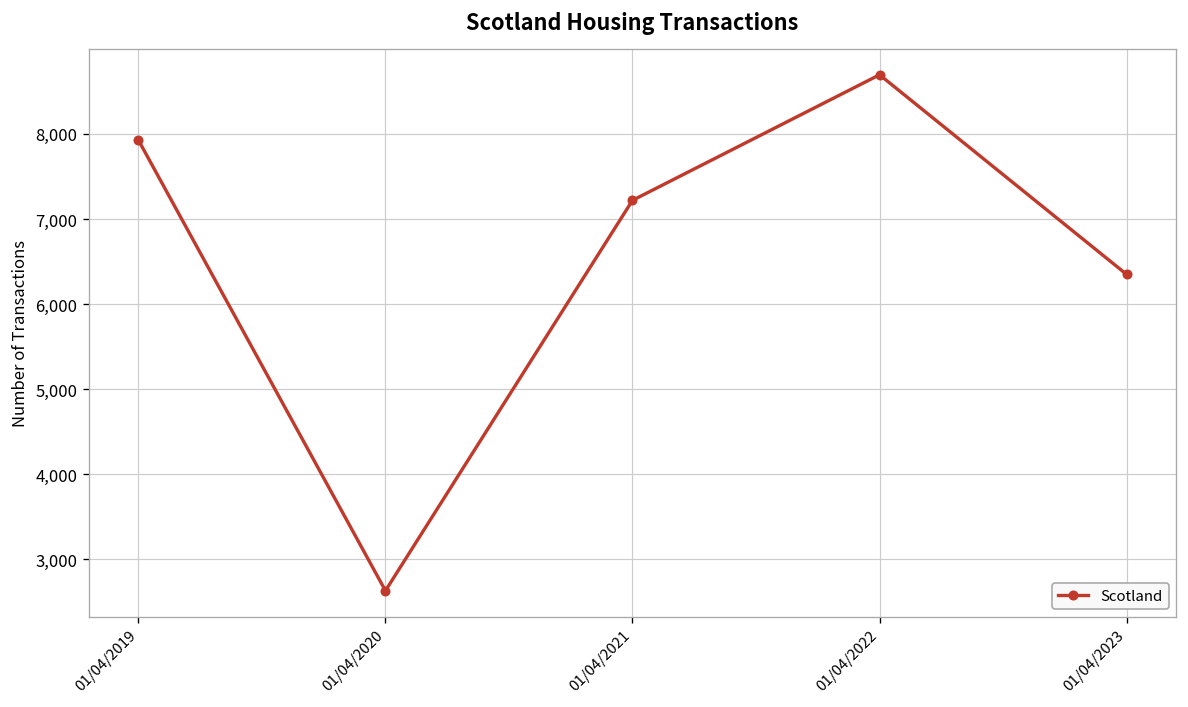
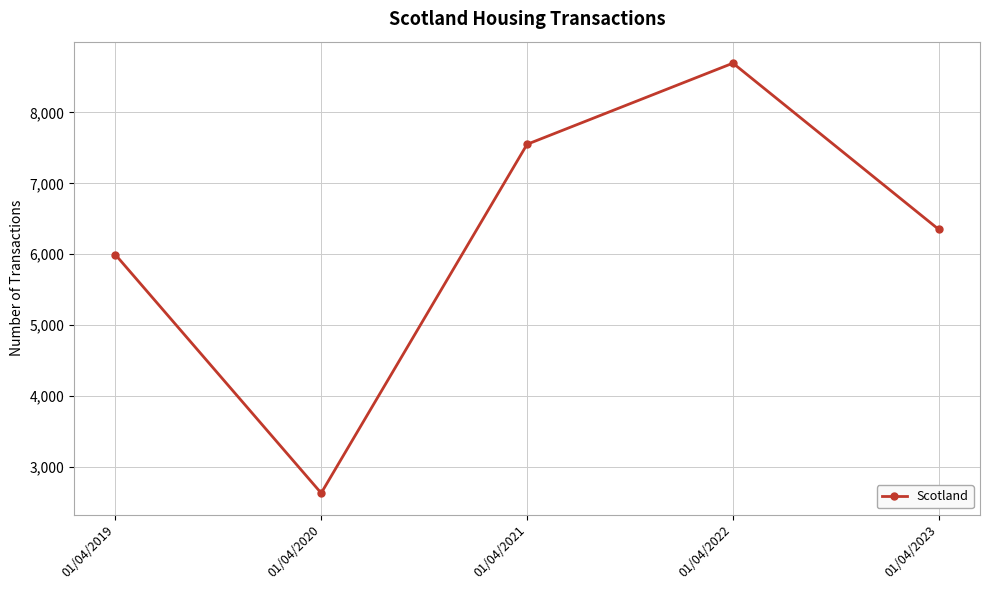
01/04/2019: 7,900 -> 6,000
01/04/2021: 7,200 -> 7,600
